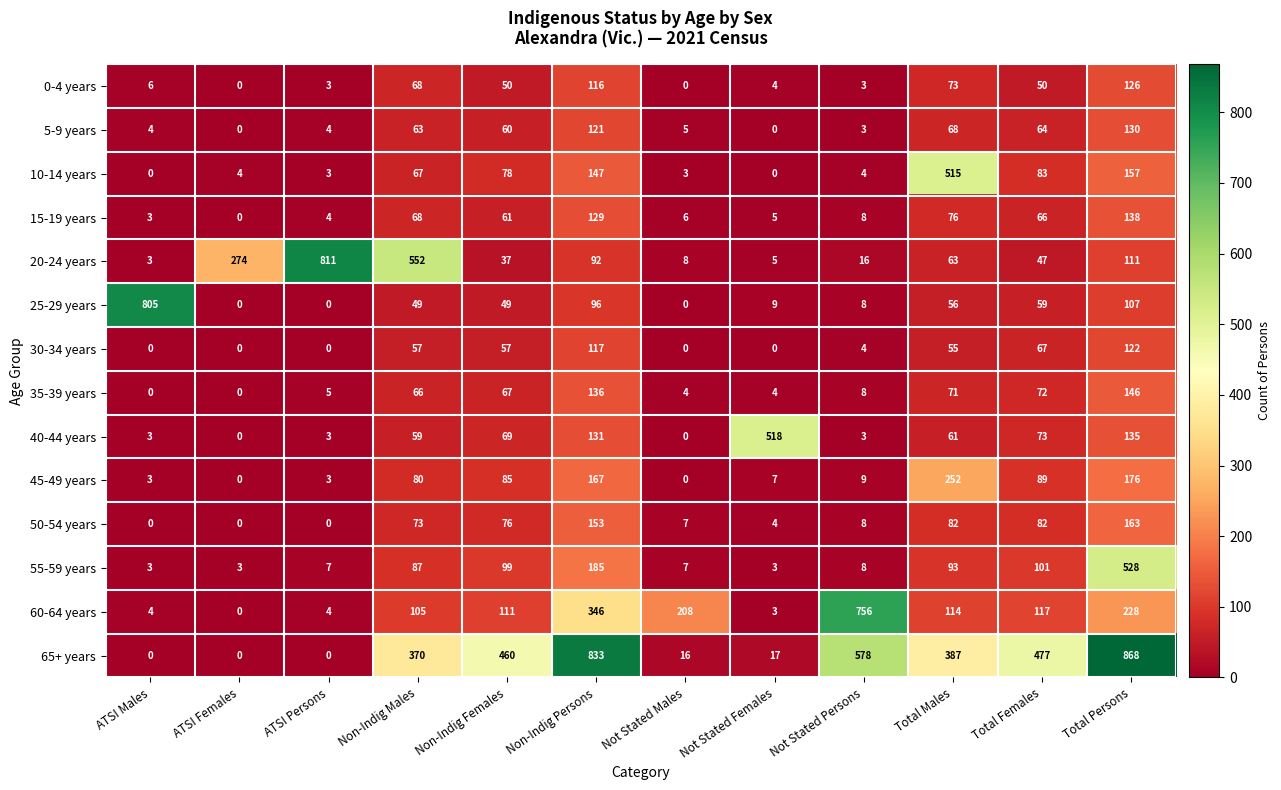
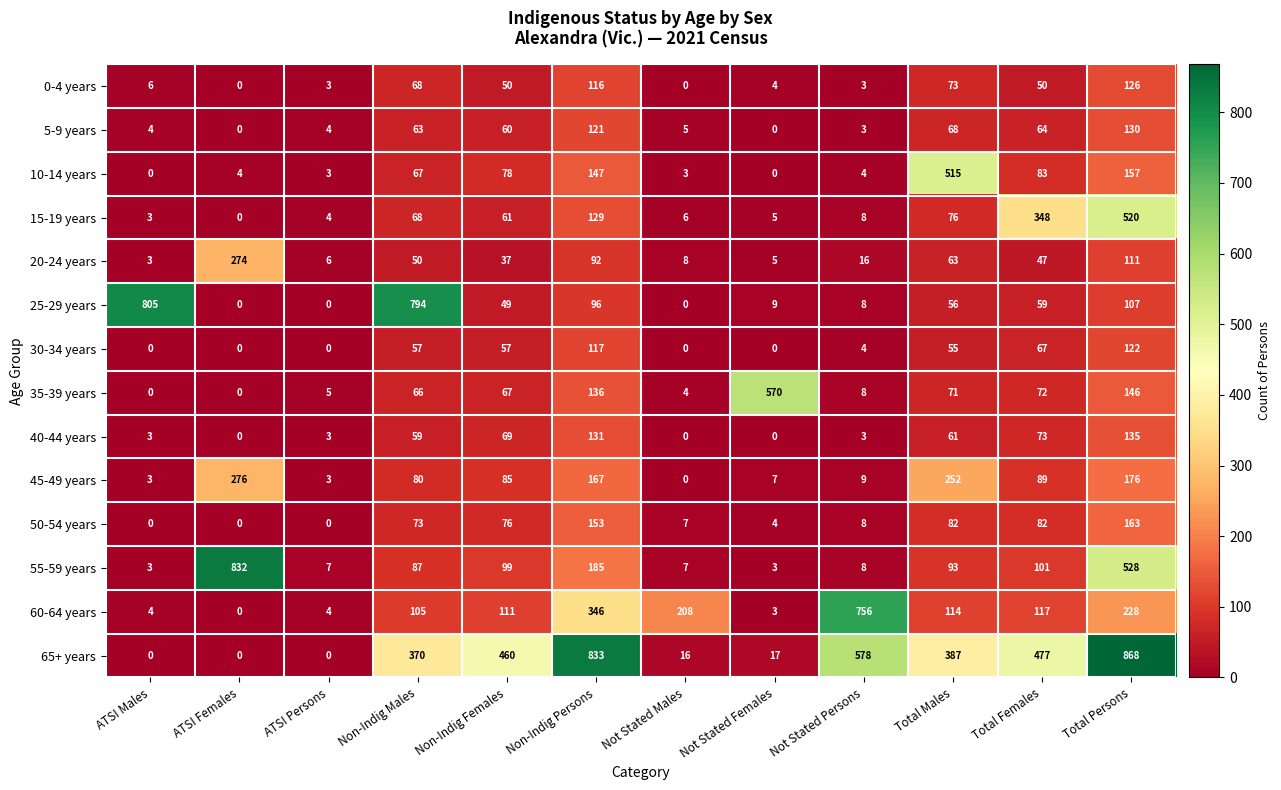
15-19 years, Total Females: 66 -> 348
15-19 years, Total Persons: 138 -> 520
20-24 years, ATSI Persons: 811 -> 6
20-24 years, Non-Indig Males: 552 -> 50
25-29 years, Non-Indig Males: 49 -> 794
35-39 years, Not Stated Females: 4 -> 570
40-44 years, Not Stated Females: 518 -> 0
45-49 years, ATSI Females: 0 -> 276
55-59 years, ATSI Females: 3 -> 832
